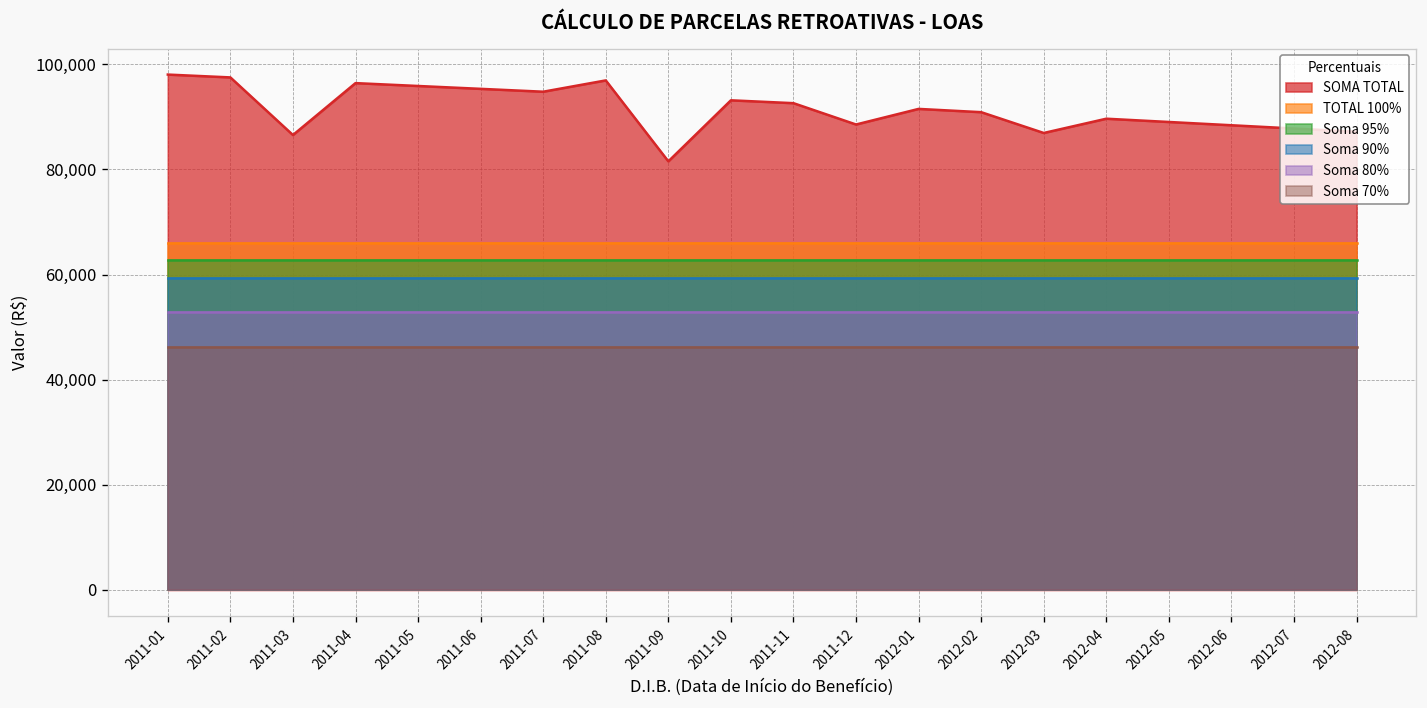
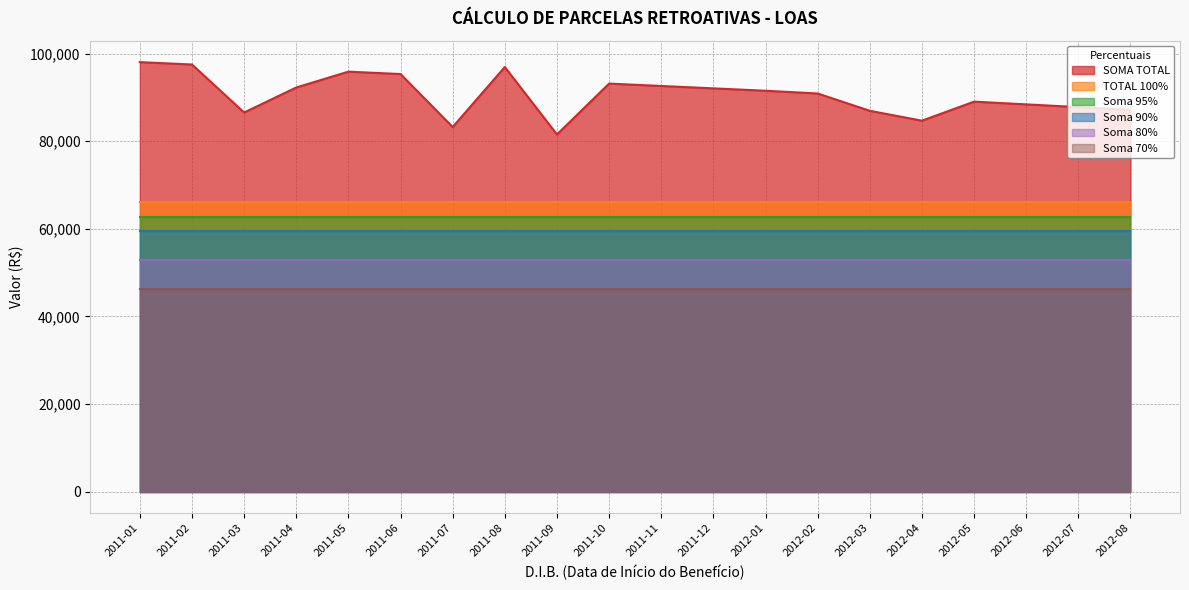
SOMA TOTAL, 2011-04: 96,000 -> 92,000
SOMA TOTAL, 2011-07: 95,000 -> 83,000
SOMA TOTAL, 2011-12: 89,000 -> 92,000
SOMA TOTAL, 2012-04: 90,000 -> 85,000
